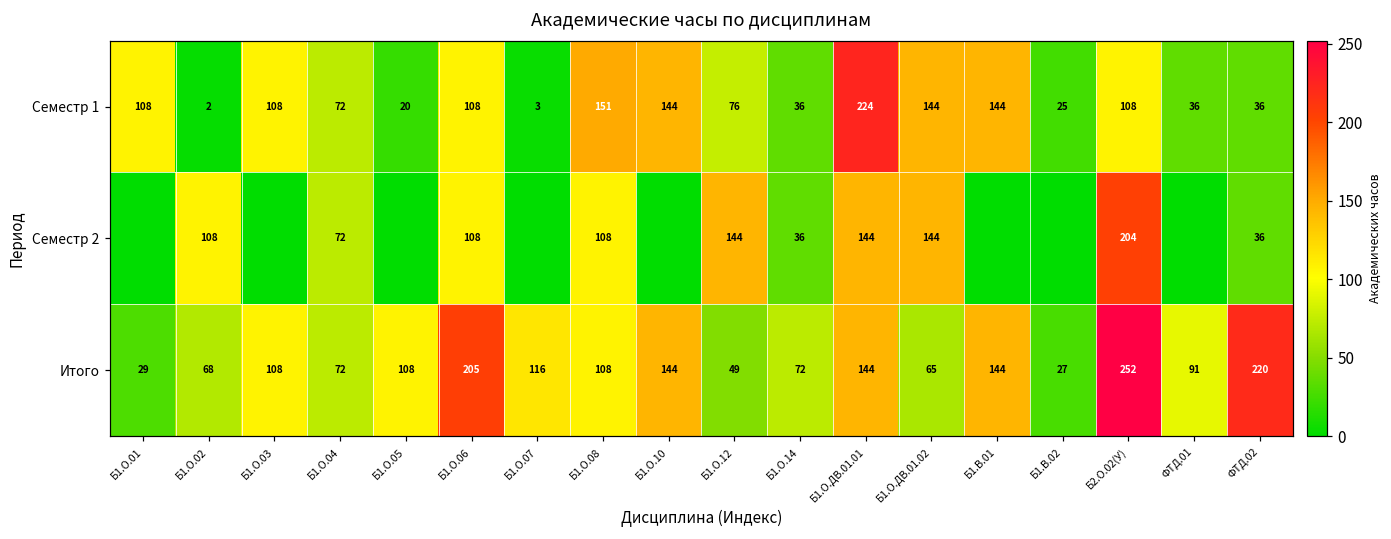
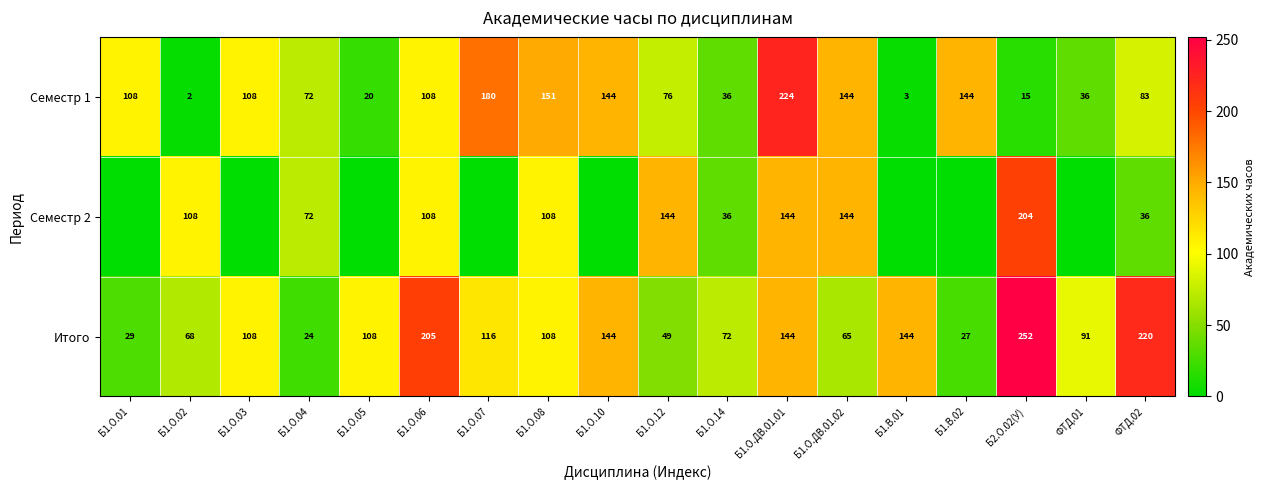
Семестр 1, Б1.О.07: 3 -> 180
Семестр 1, Б1.В.01: 144 -> 3
Семестр 1, Б1.В.02: 25 -> 144
Семестр 1, Б2.О.02(У): 108 -> 15
Семестр 1, ФТД.02: 36 -> 83
Итого, Б1.О.04: 72 -> 24
